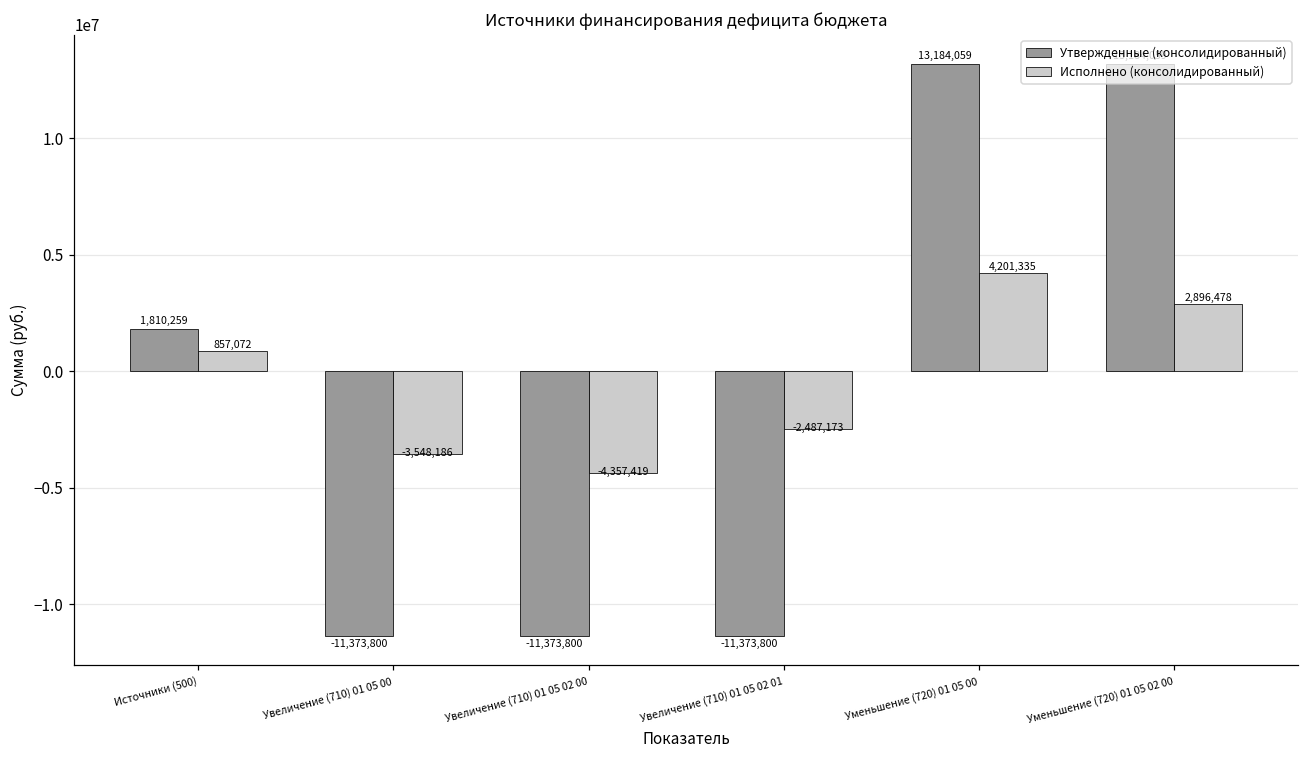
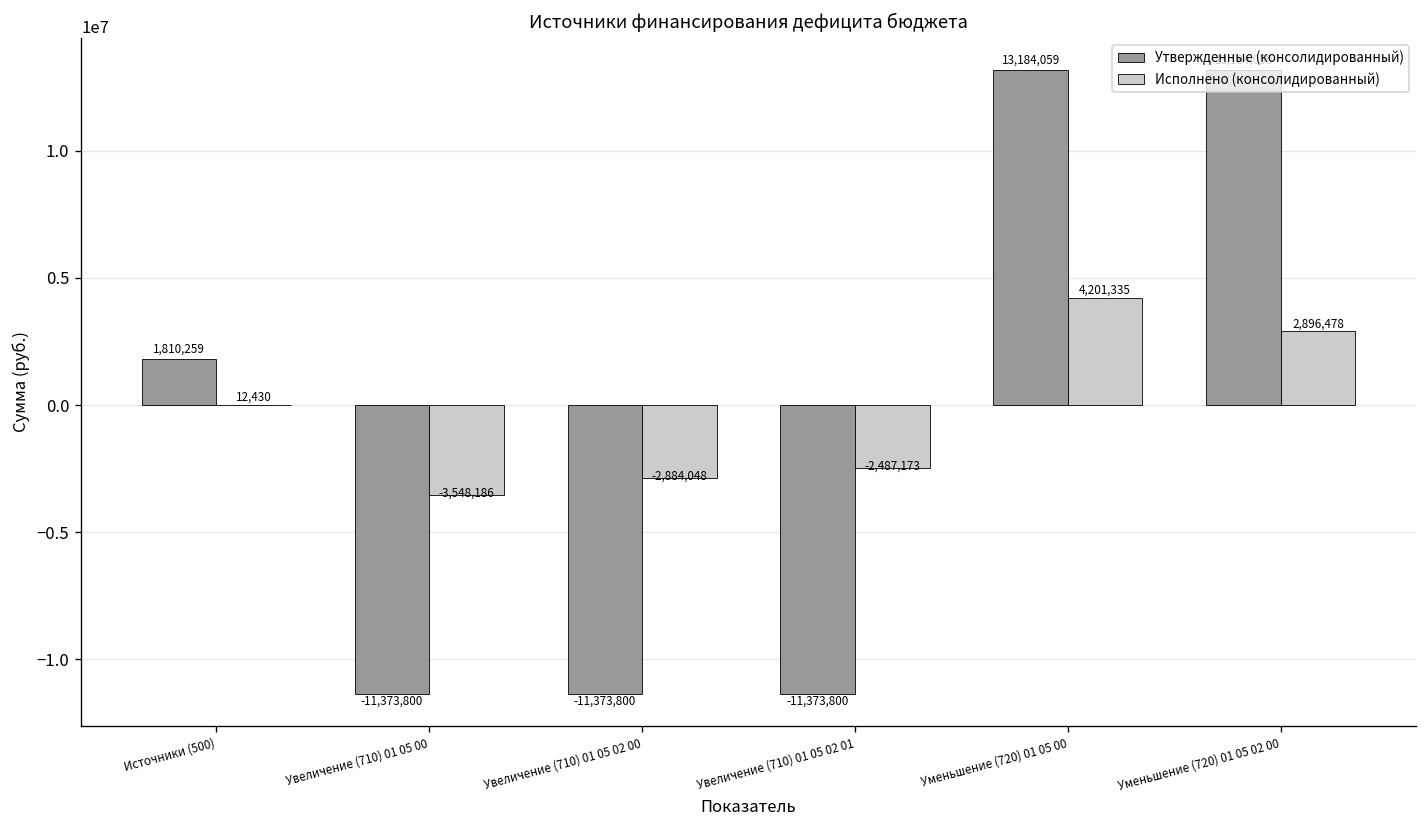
Исполнено (консолидированный), Источники (500): 857,072 -> 12,430
Исполнено (консолидированный), Увеличение (710) 01 05 02 00: -4,357,419 -> -2,884,048
